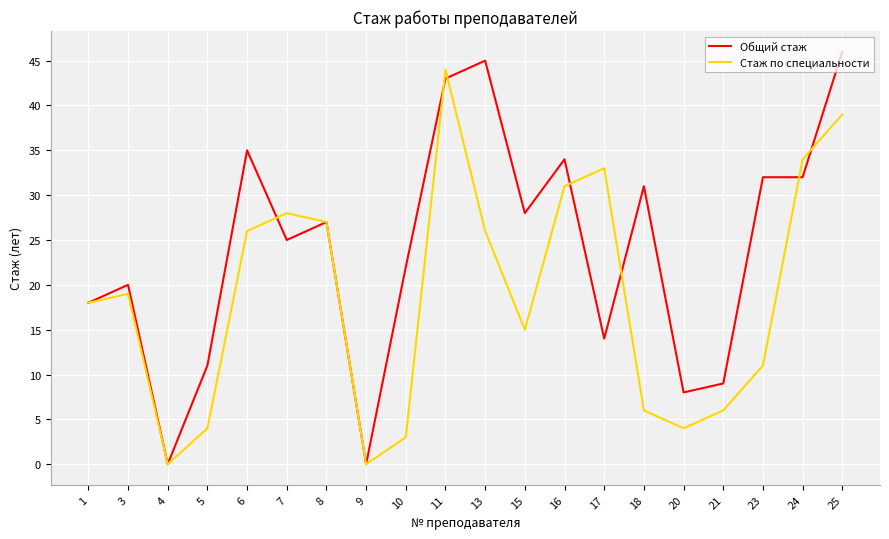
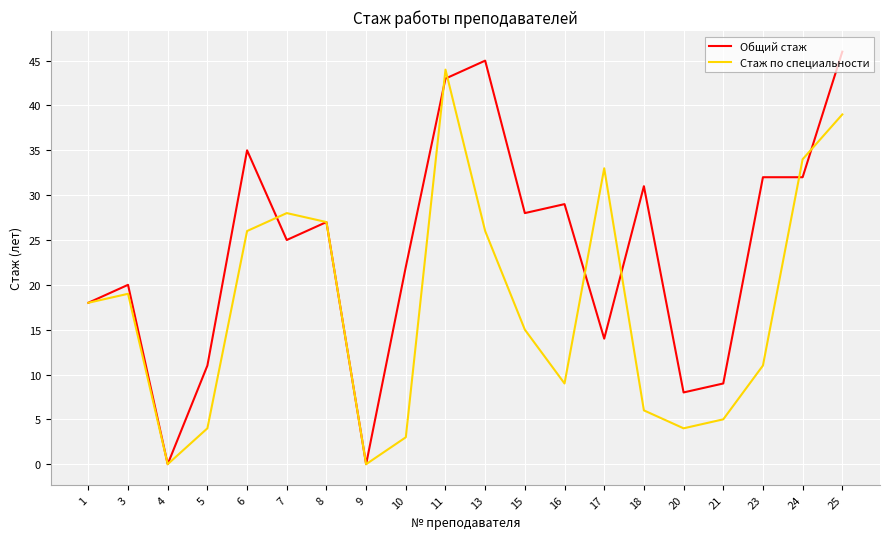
Общий стаж, 16: 34 -> 29
Стаж по специальности, 16: 31 -> 9
Стаж по специальности, 21: 6 -> 5
